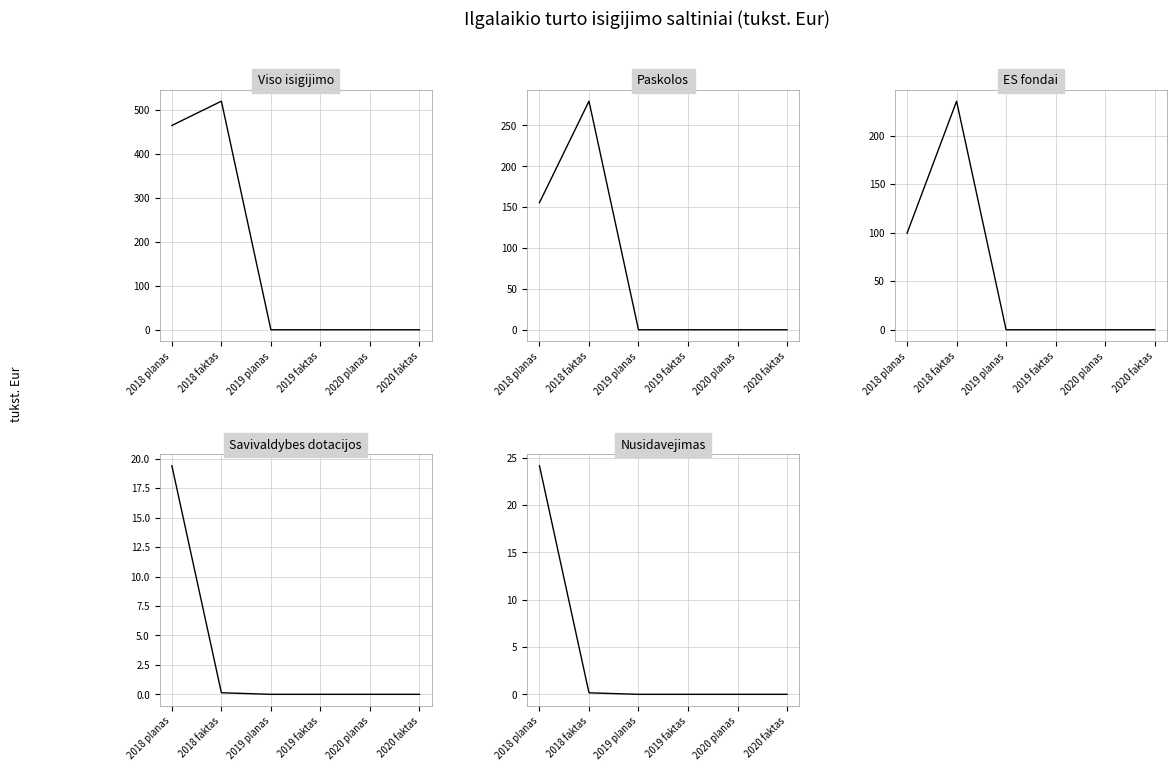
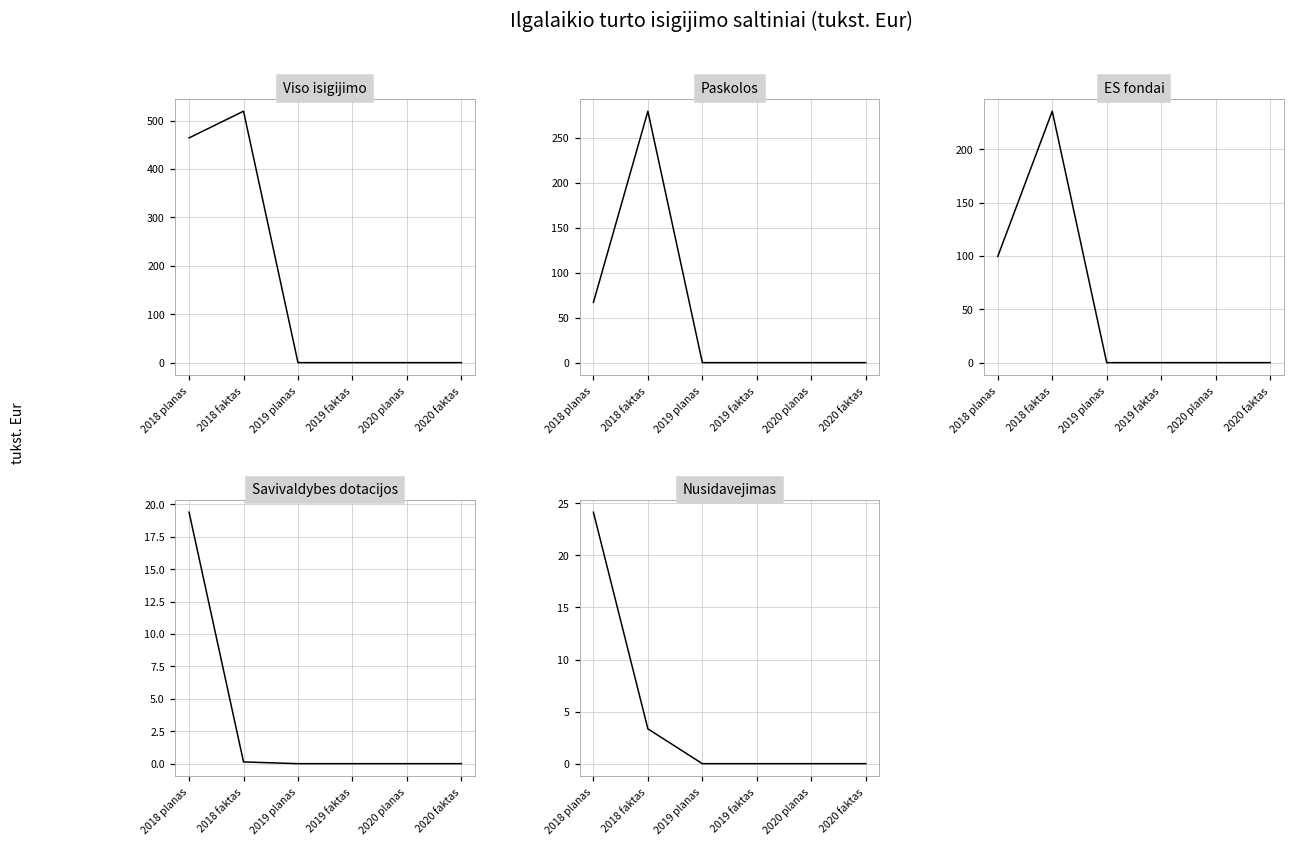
Paskolos, 2018 planas: 160 -> 70
Nusidavejimas, 2018 faktas: 0 -> 3
